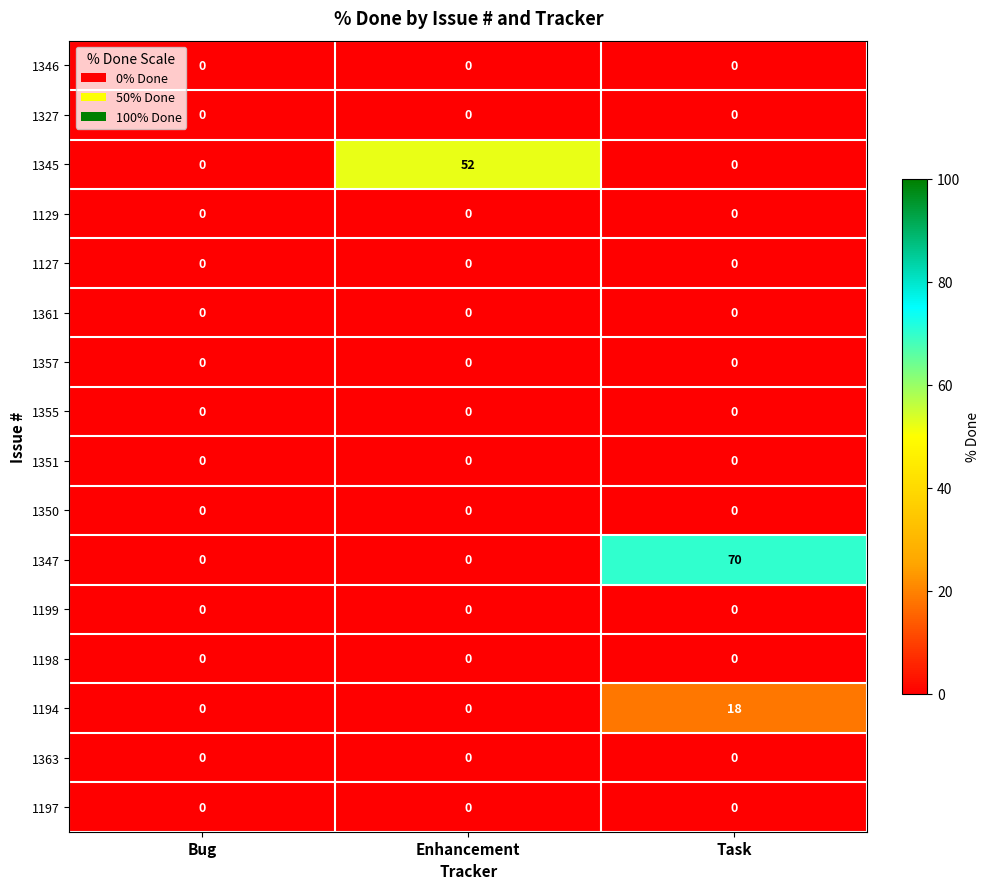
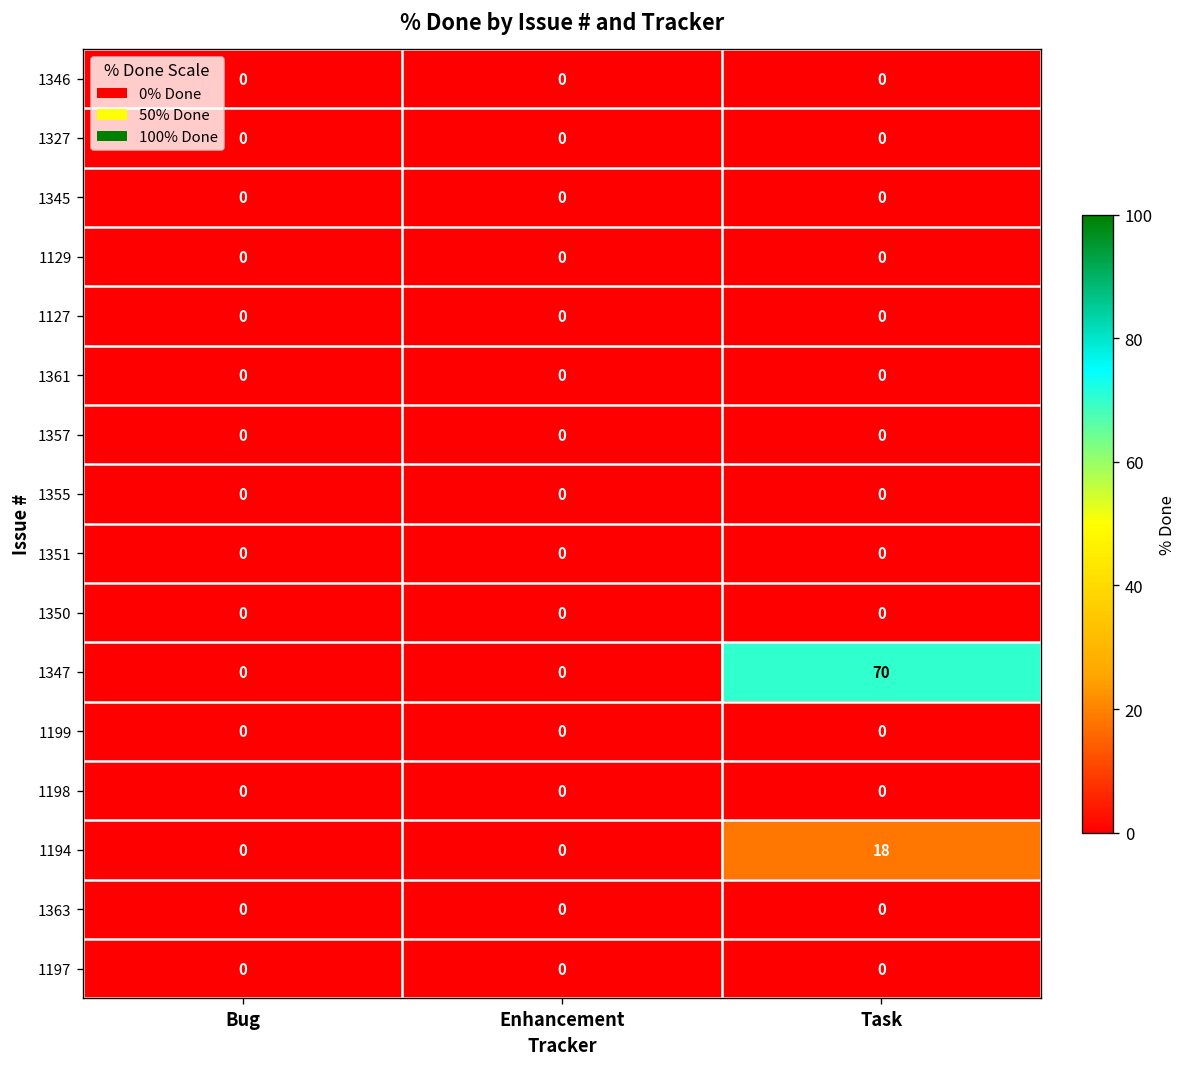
1345, Enhancement: 52 -> 0
